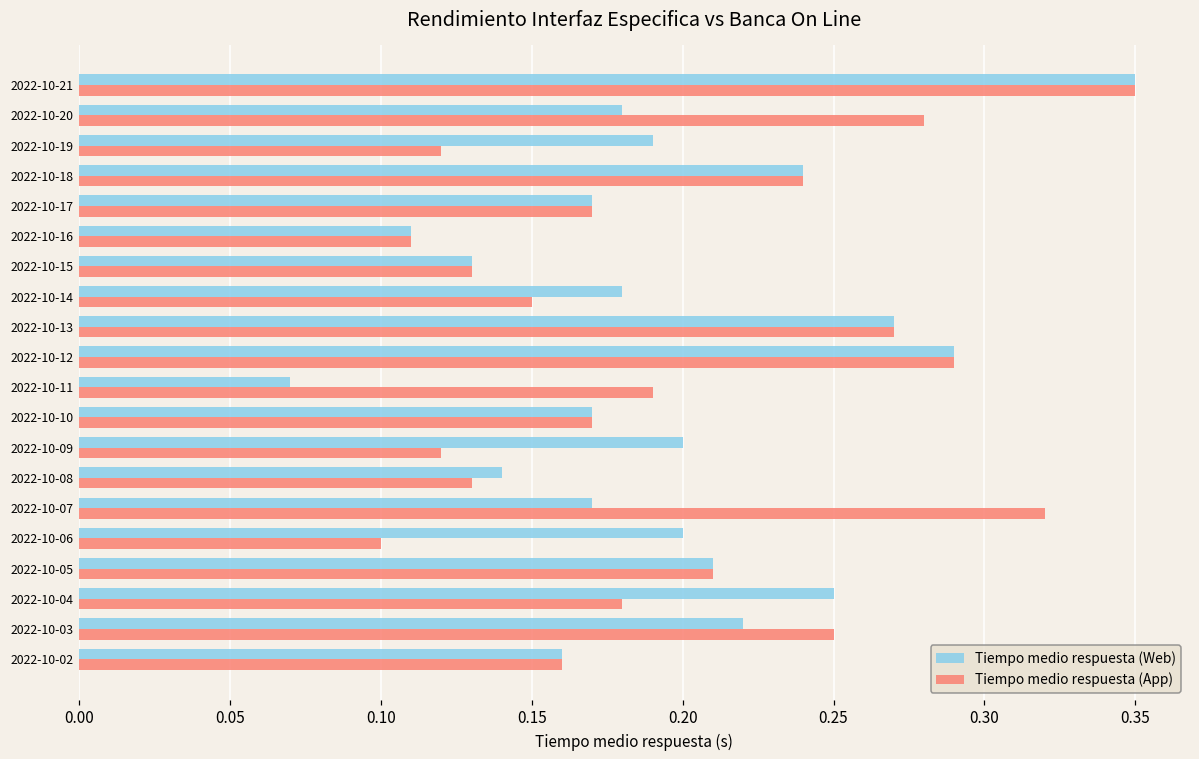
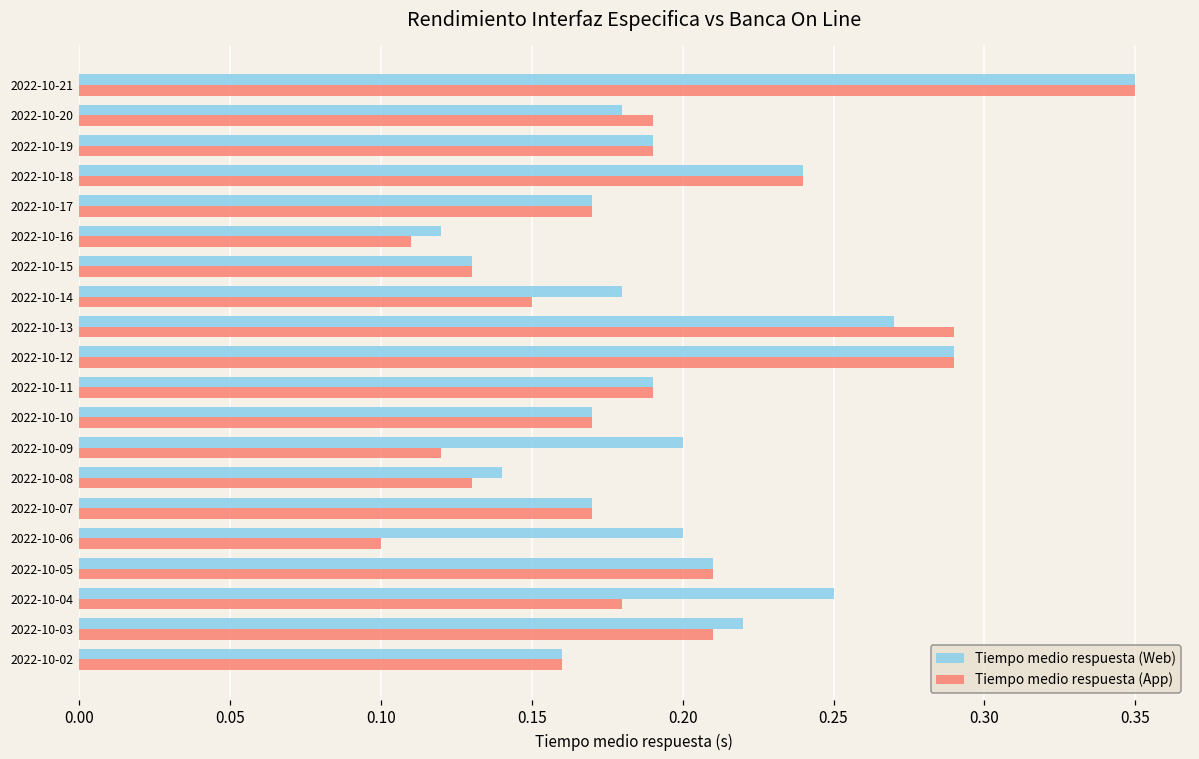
Tiempo medio respuesta (App), 2022-10-20: 0.28 -> 0.19
Tiempo medio respuesta (App), 2022-10-19: 0.12 -> 0.19
Tiempo medio respuesta (Web), 2022-10-16: 0.11 -> 0.12
Tiempo medio respuesta (App), 2022-10-13: 0.27 -> 0.29
Tiempo medio respuesta (Web), 2022-10-11: 0.07 -> 0.19
Tiempo medio respuesta (App), 2022-10-07: 0.32 -> 0.17
Tiempo medio respuesta (App), 2022-10-03: 0.25 -> 0.21
